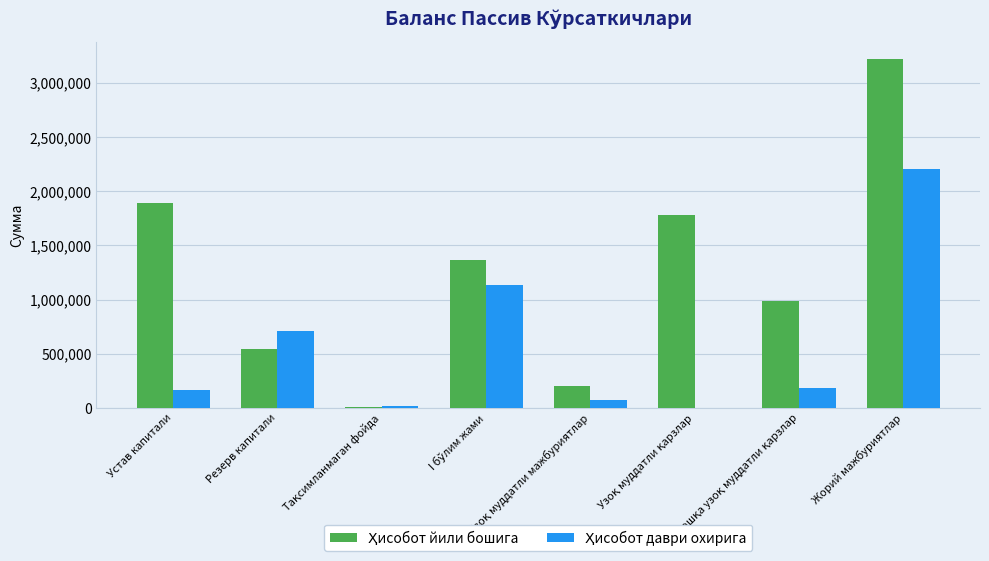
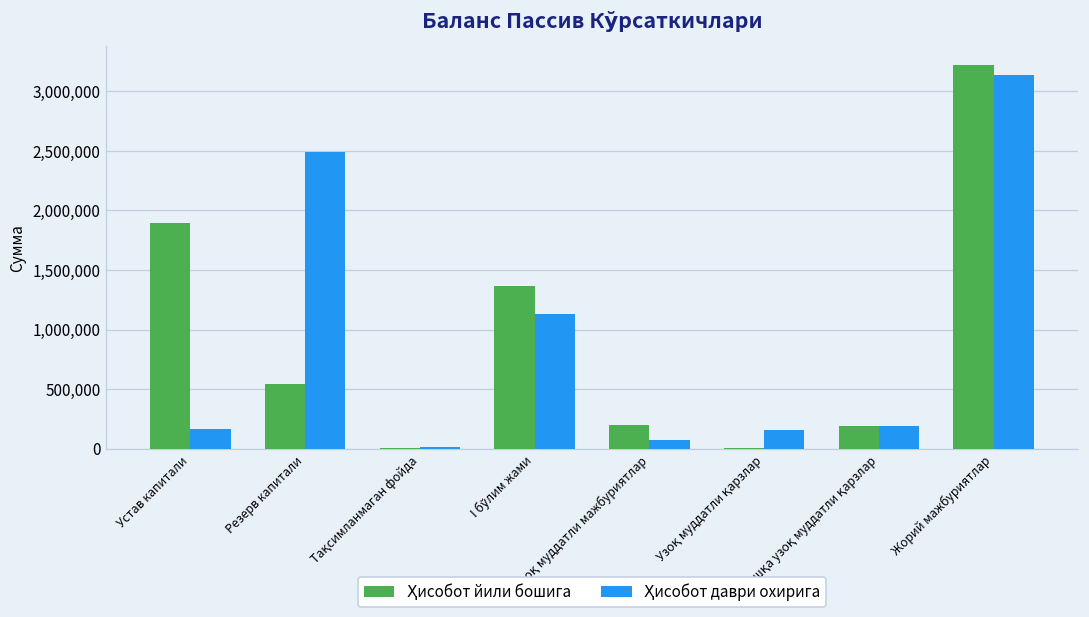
Ҳисобот даври охирига, Резерв капитали: 710,000 -> 2,490,000
Ҳисобот йили бошига, Узоқ муддатли қарзлар: 1,780,000 -> 10,000
Ҳисобот даври охирига, Узоқ муддатли қарзлар: 0 -> 160,000
Ҳисобот йили бошига, Бошқа узоқ муддатли қарзлар: 990,000 -> 190,000
Ҳисобот даври охирига, Жорий мажбуриятлар: 2,200,000 -> 3,140,000
